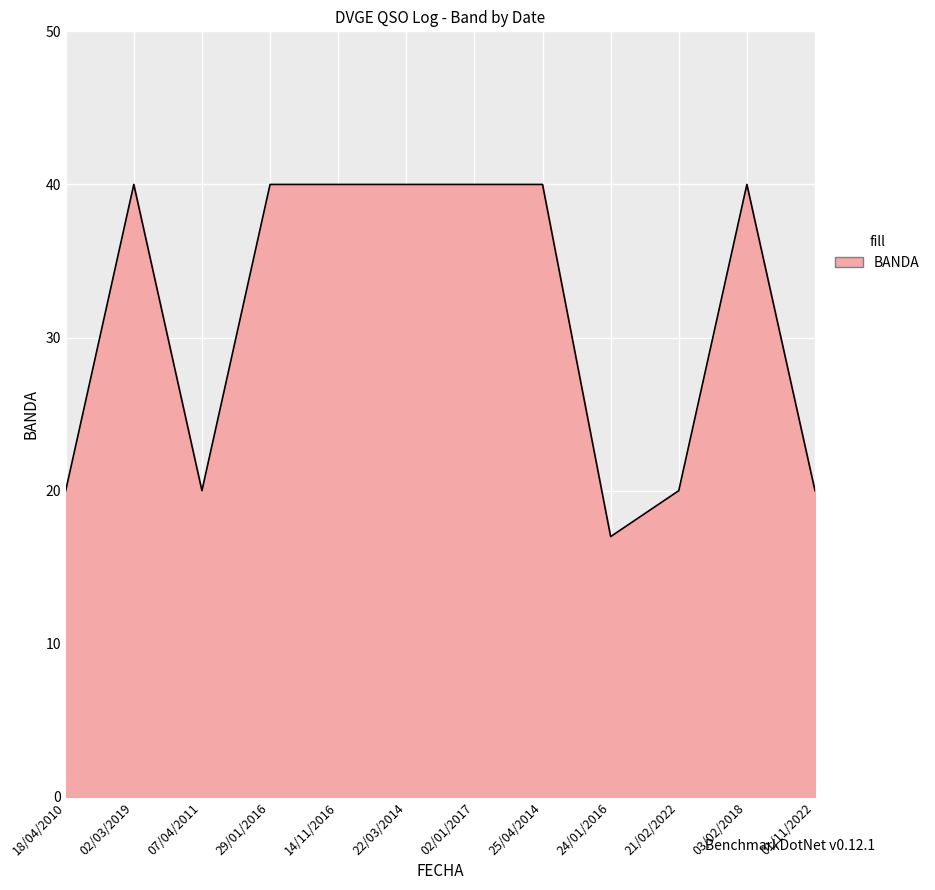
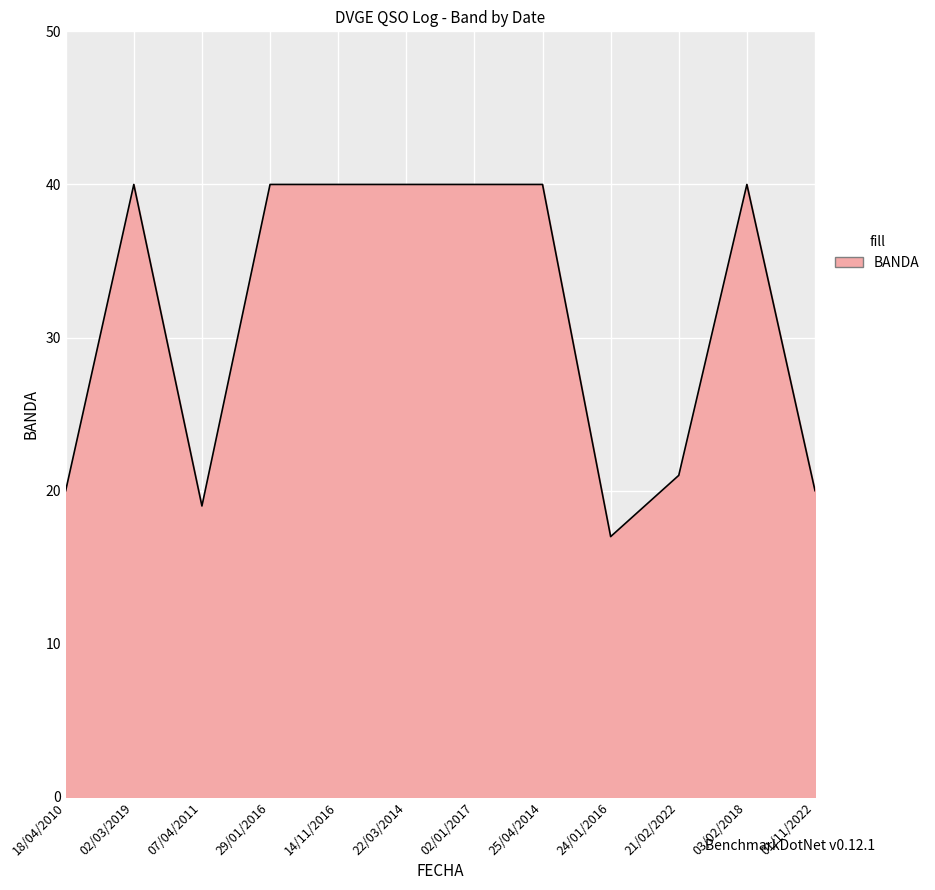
07/04/2011: 20 -> 19
21/02/2022: 20 -> 21
